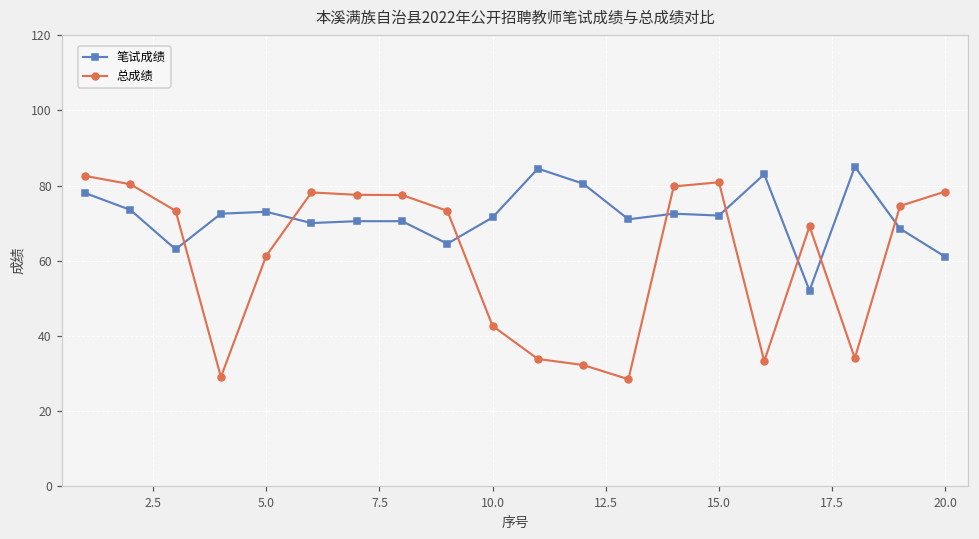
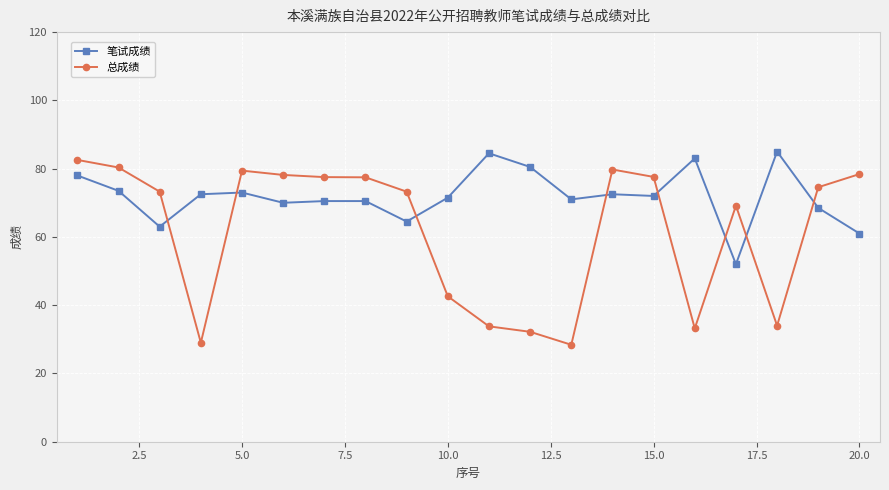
总成绩, 5.0: 61 -> 79
总成绩, 15.0: 81 -> 78
